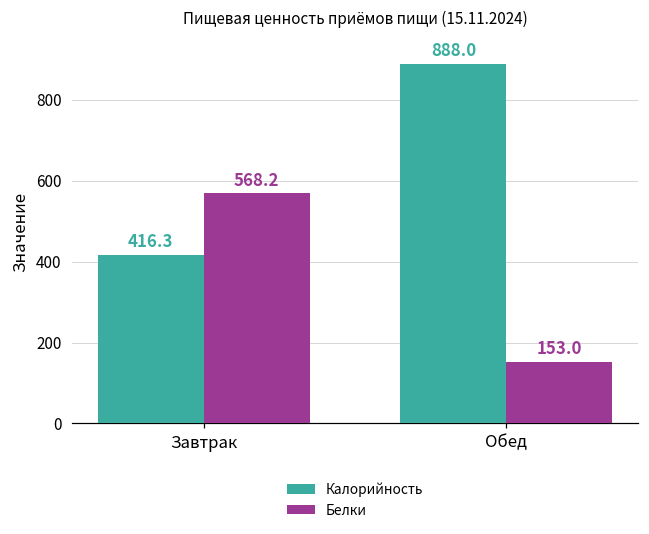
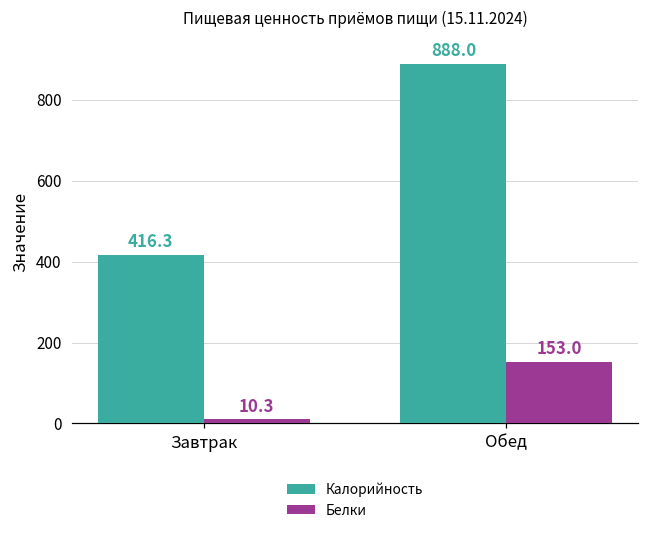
Белки, Завтрак: 568.2 -> 10.3
